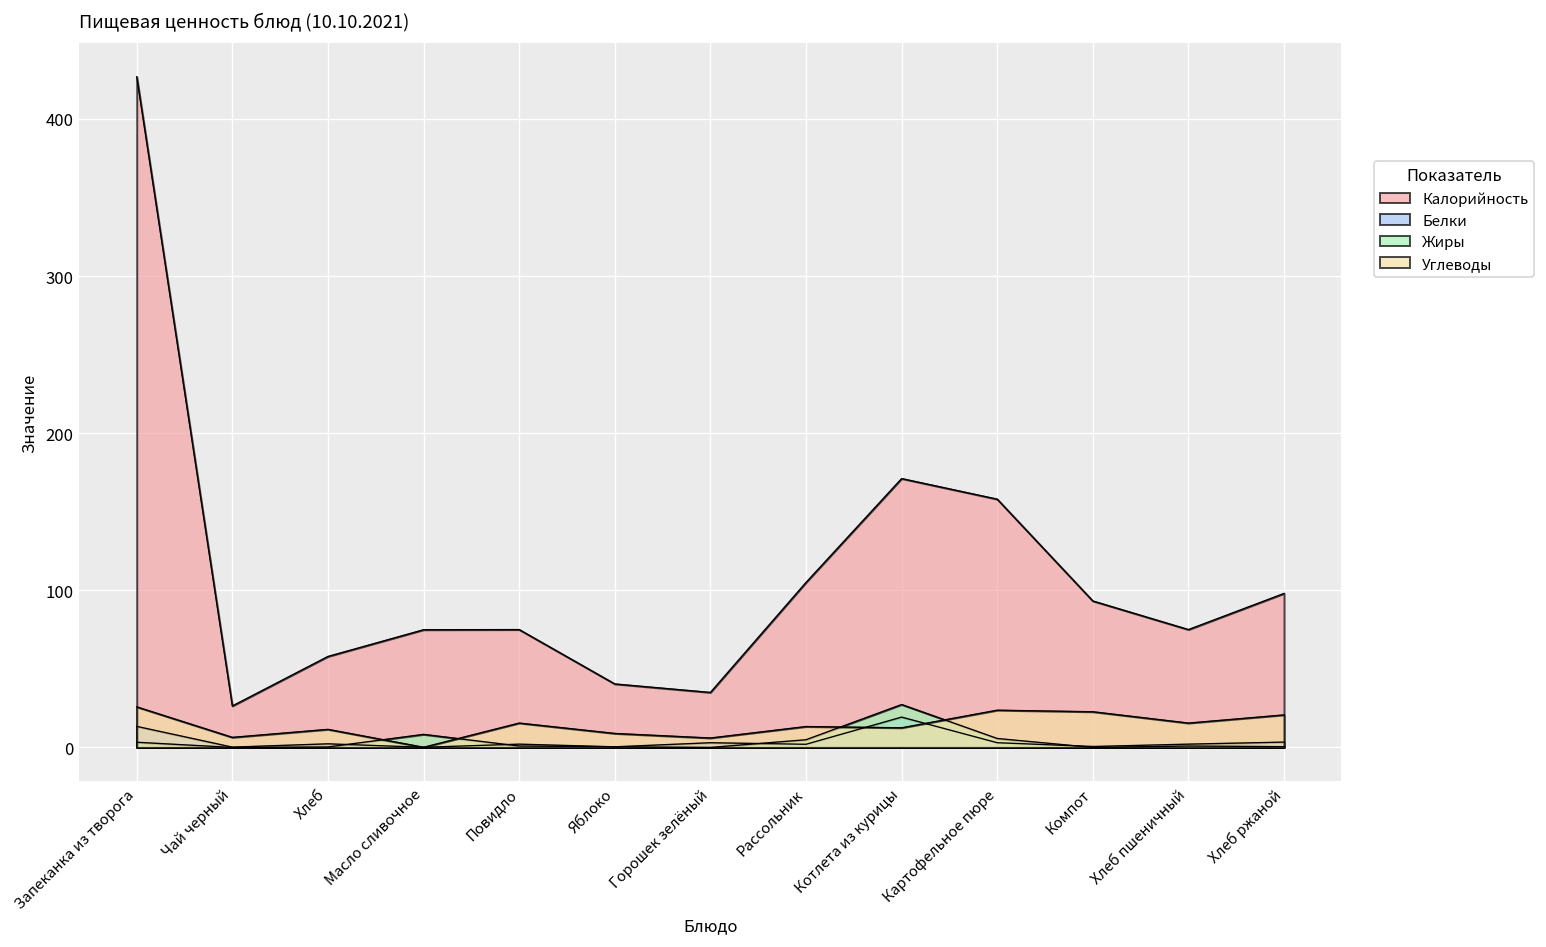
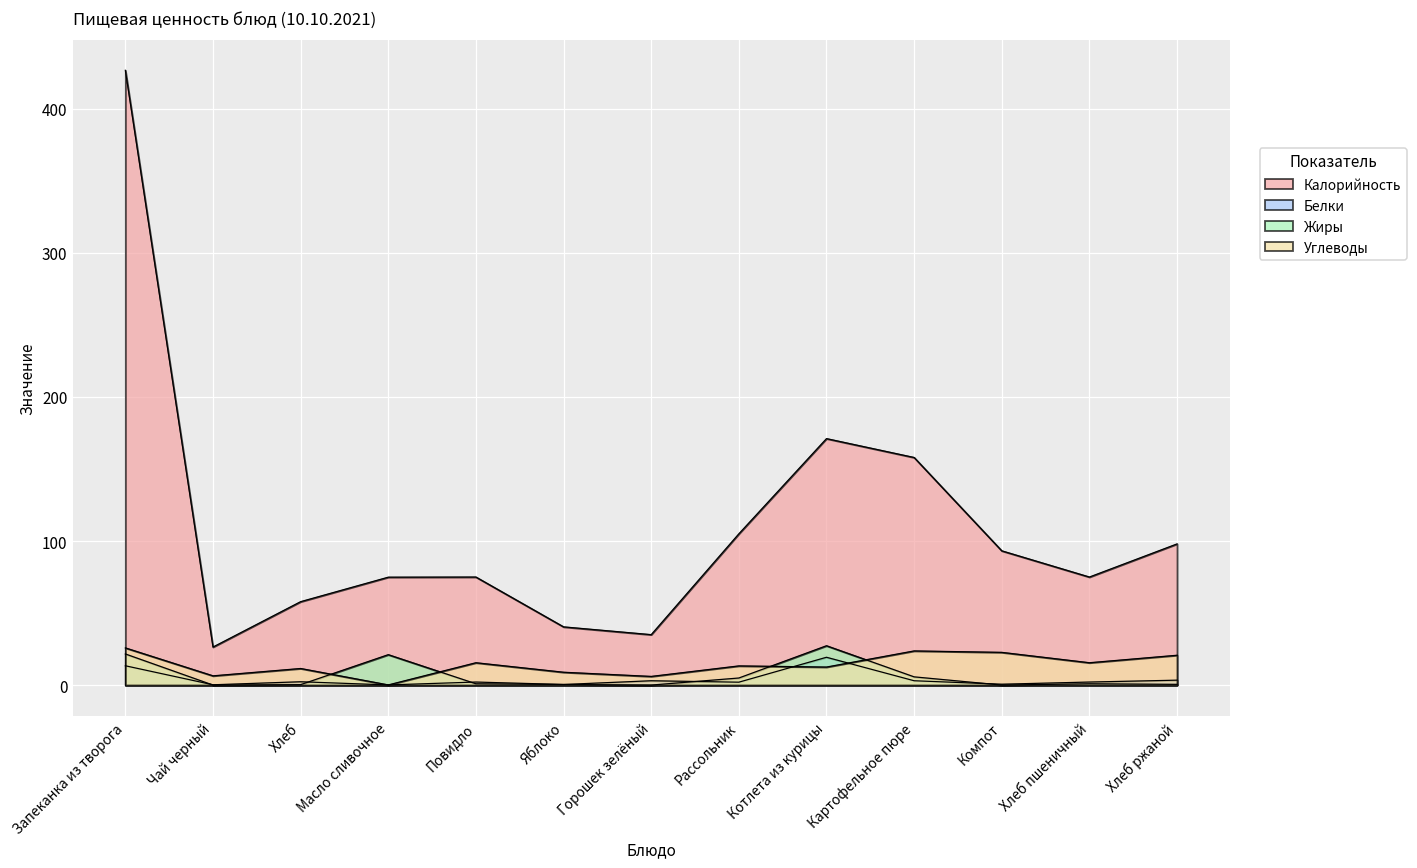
Жиры, Запеканка из творога: 3 -> 22
Жиры, Масло сливочное: 8 -> 21
